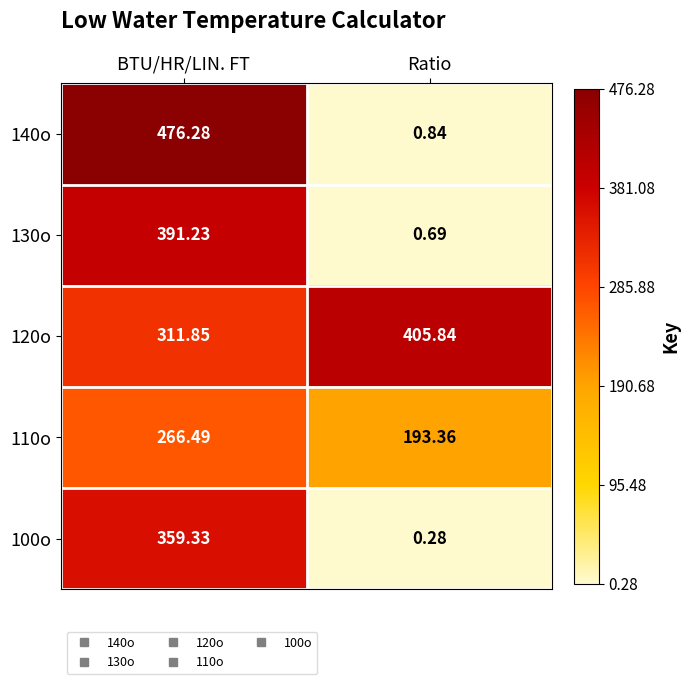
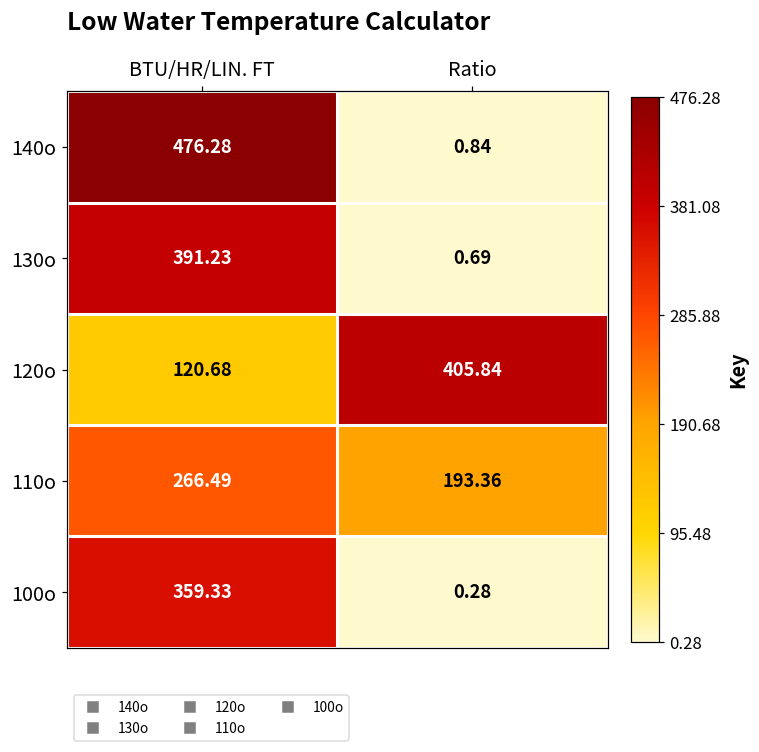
120o, BTU/HR/LIN. FT: 311.85 -> 120.68
